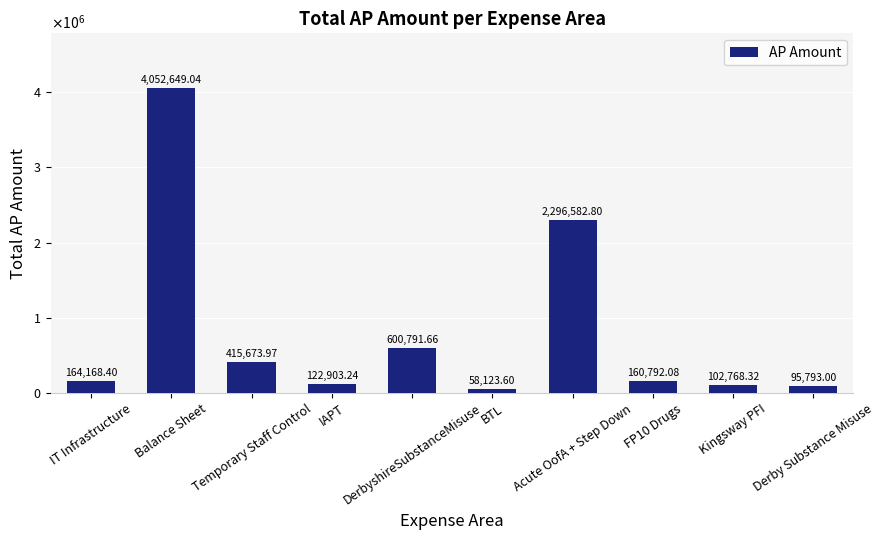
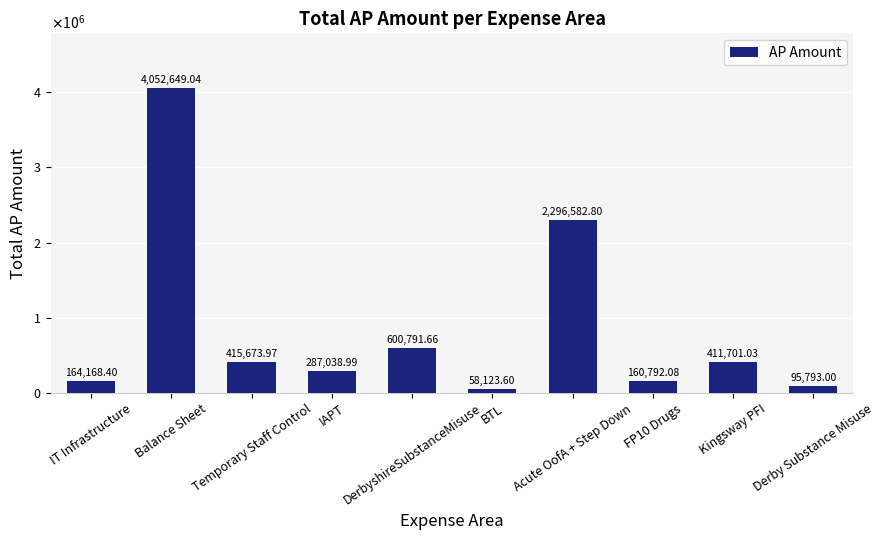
IAPT: 122,903.24 -> 287,038.99
Kingsway PFI: 102,768.32 -> 411,701.03
